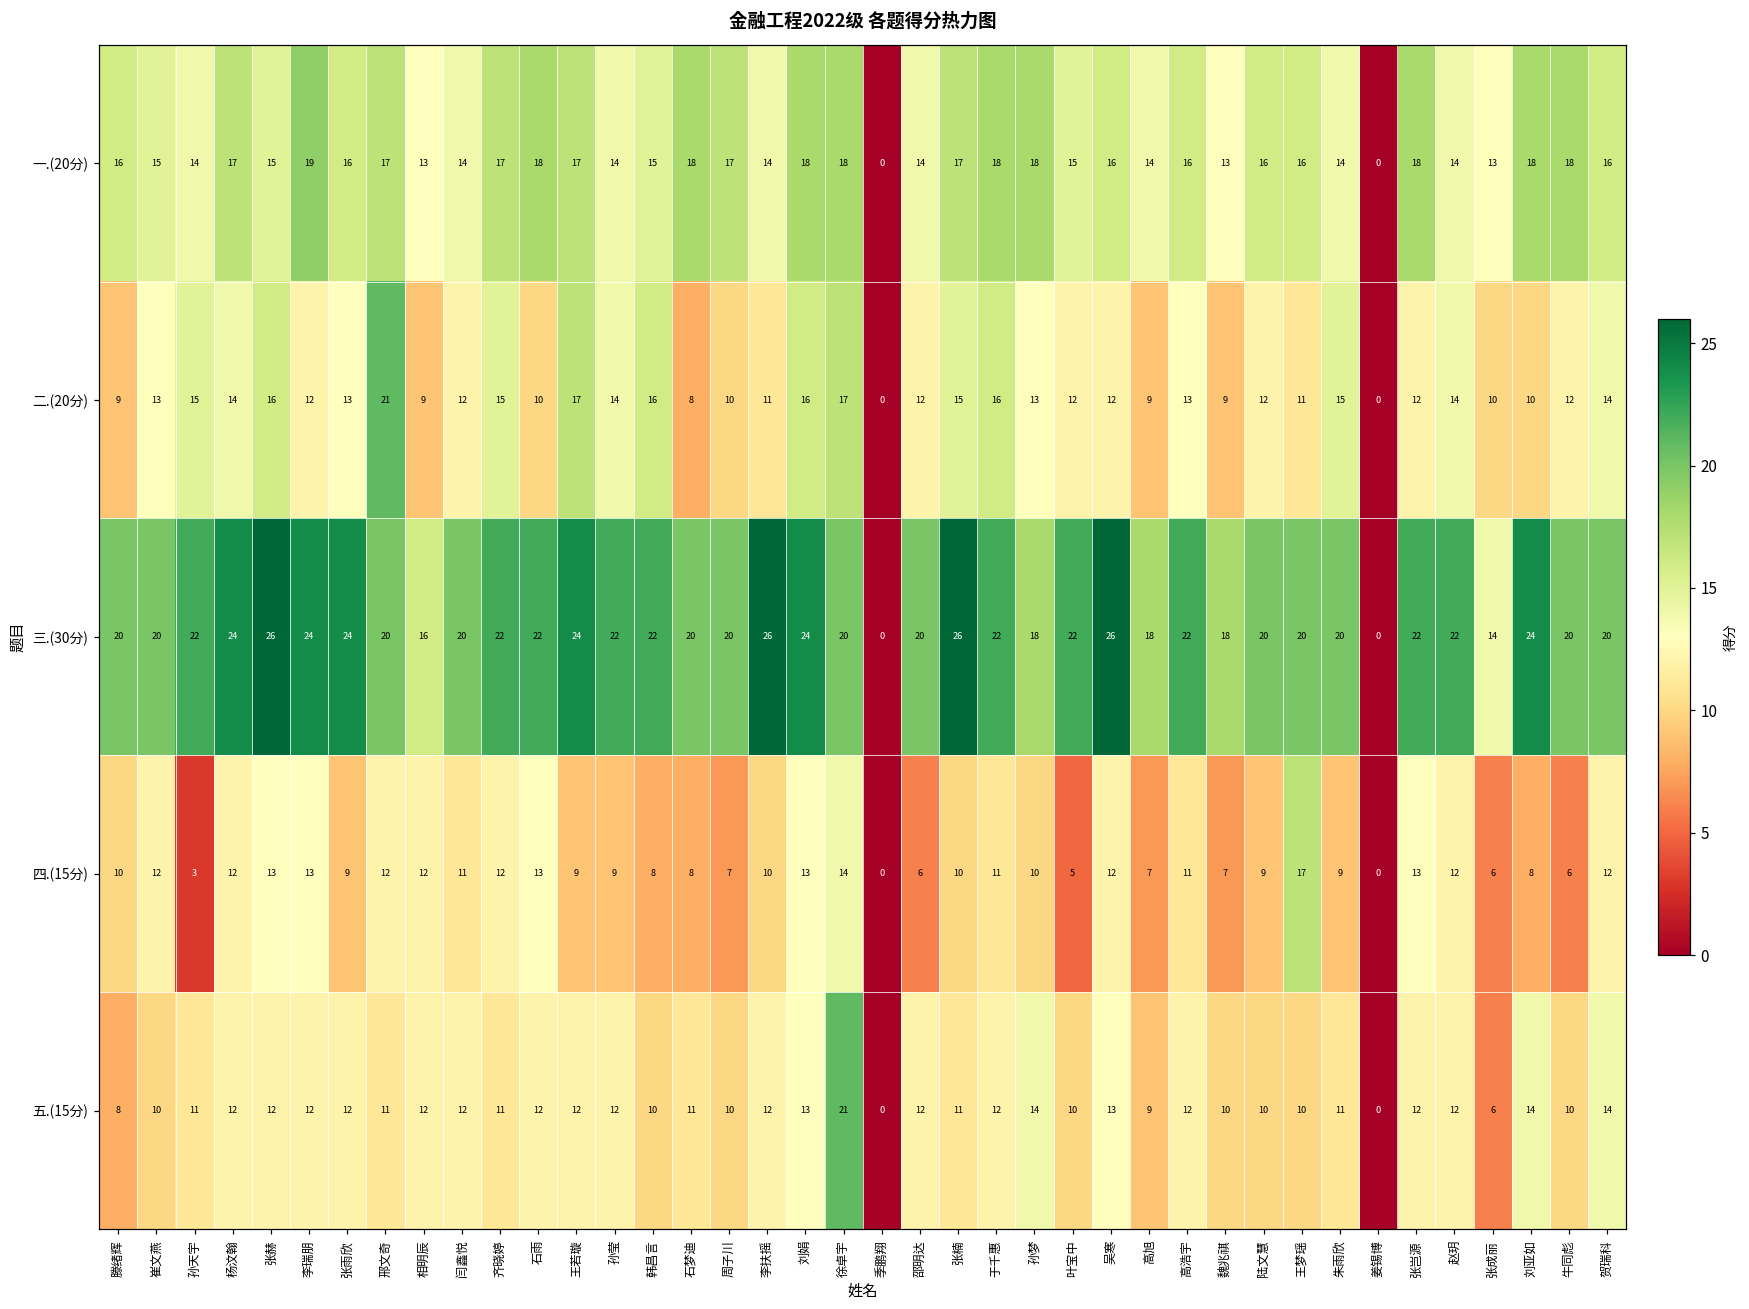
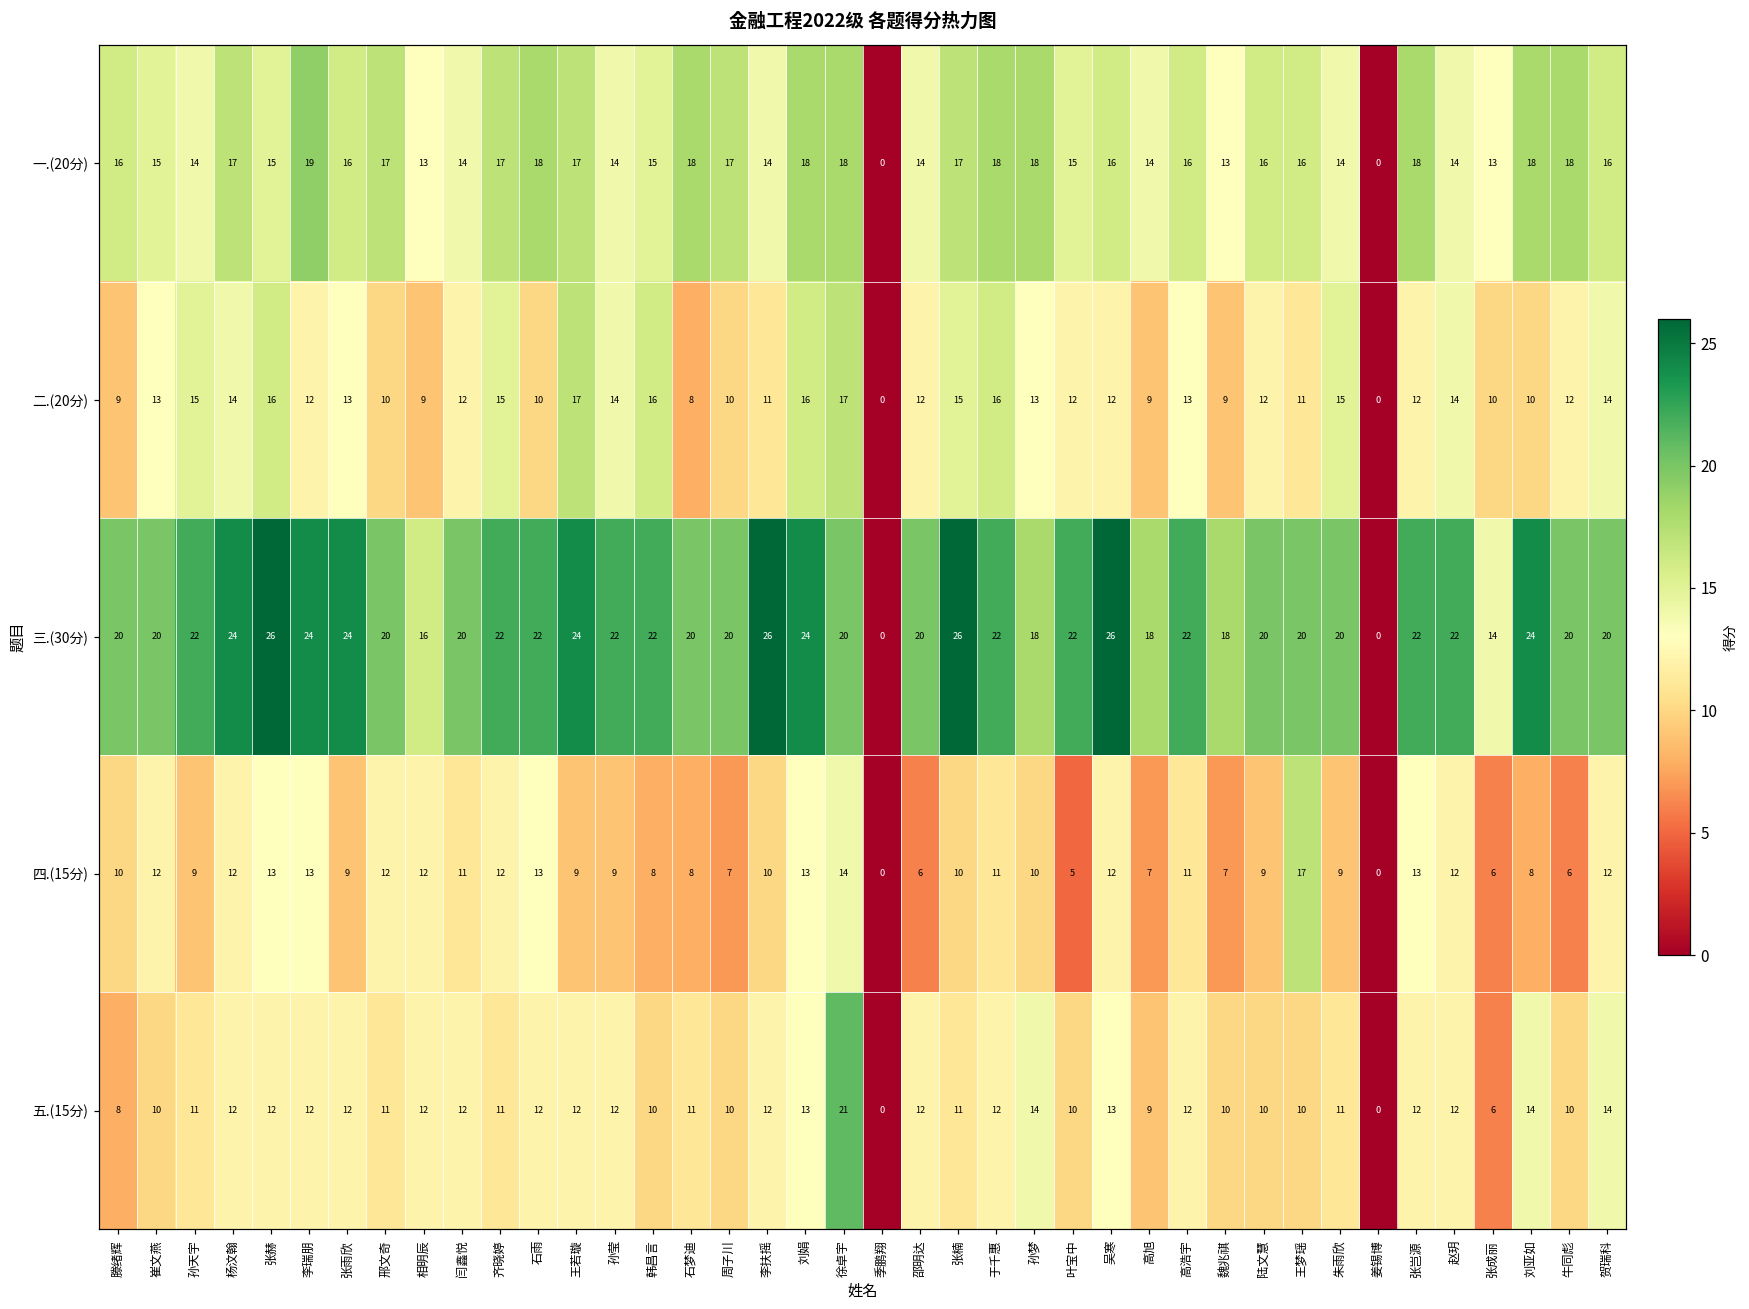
二.(20分), 邢文奇: 21 -> 10
四.(15分), 孙天宇: 3 -> 9
